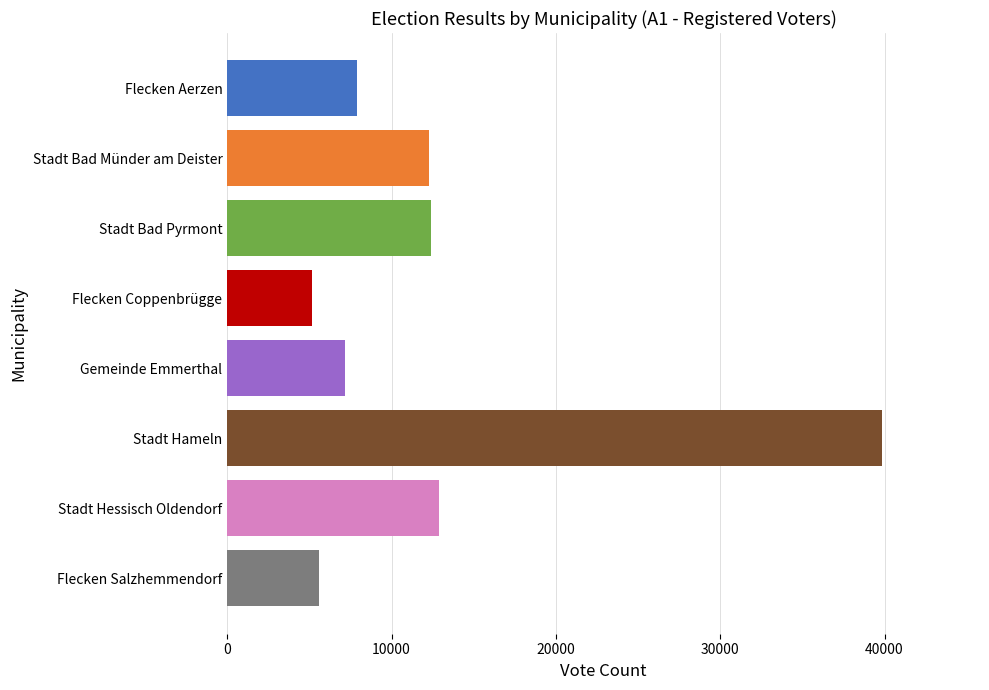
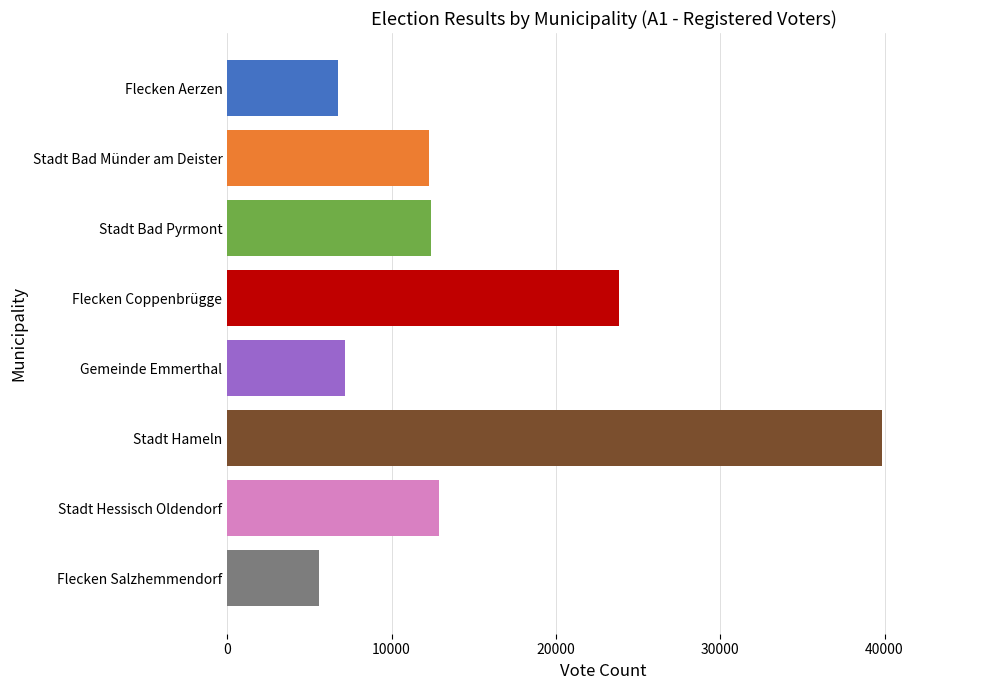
Flecken Aerzen: 7900 -> 6700
Flecken Coppenbrügge: 5200 -> 23800
